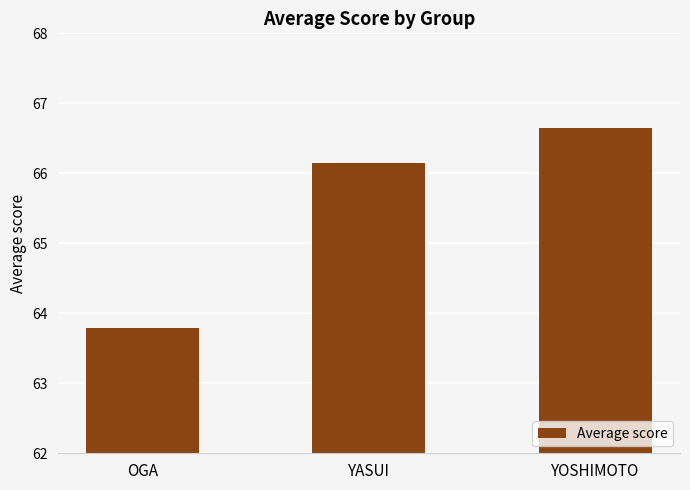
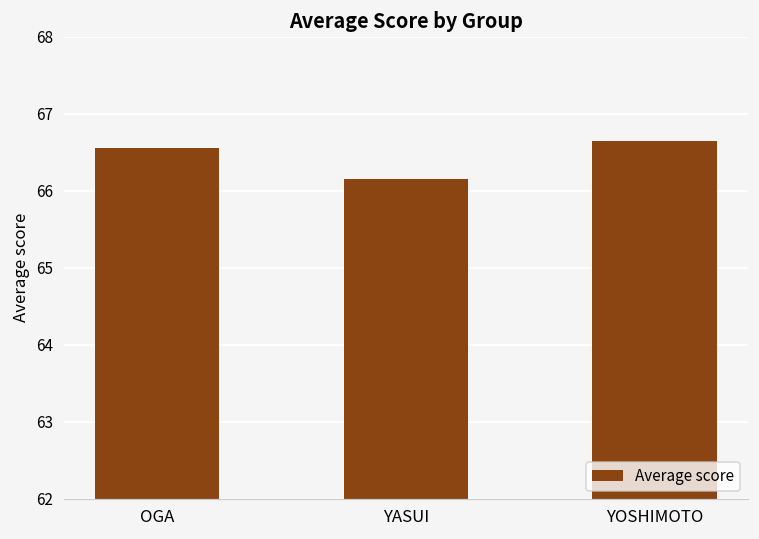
OGA: 63.8 -> 66.6
